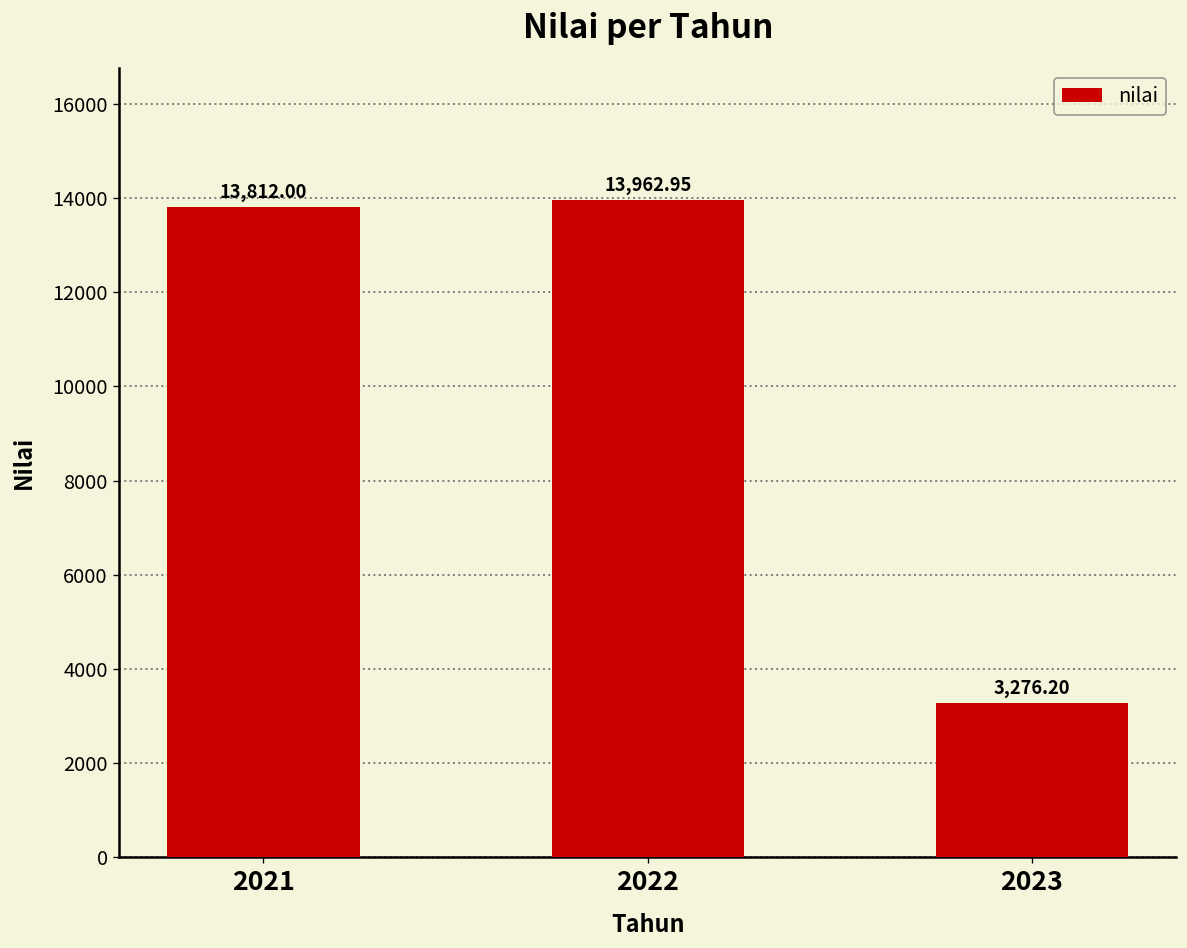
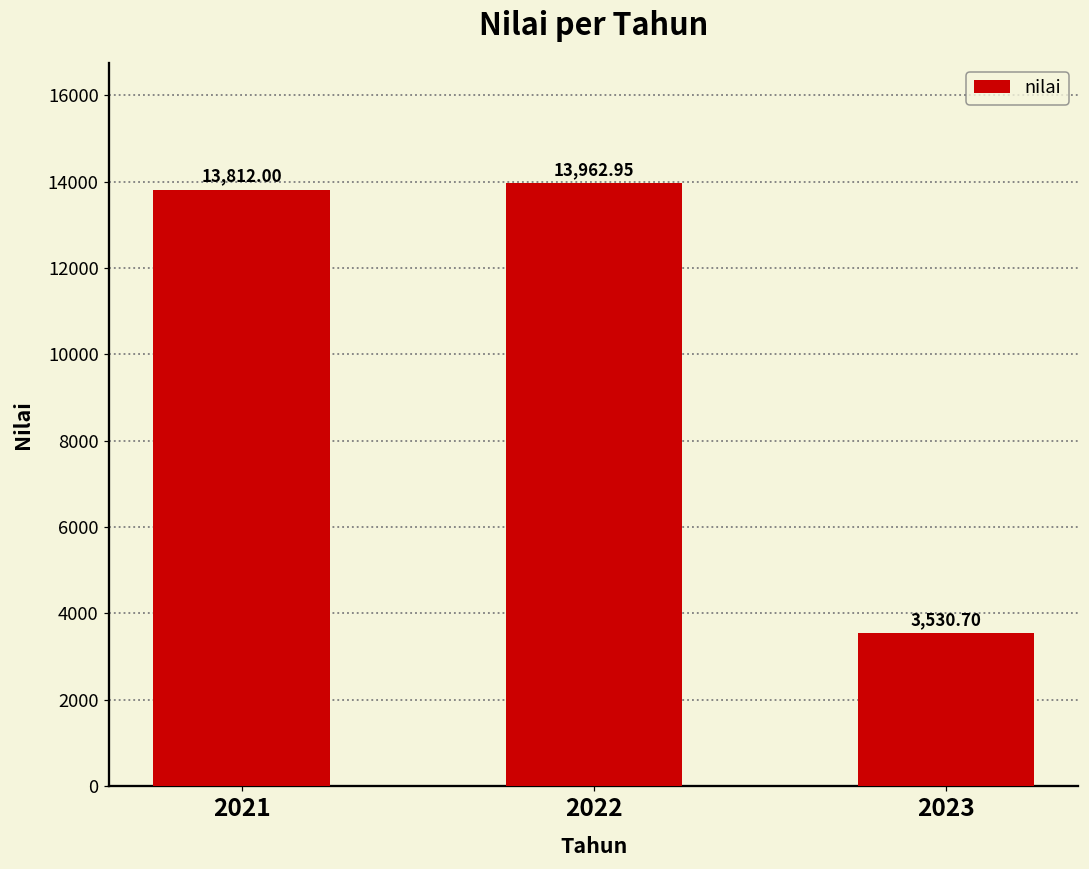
2023: 3,276.20 -> 3,530.70
